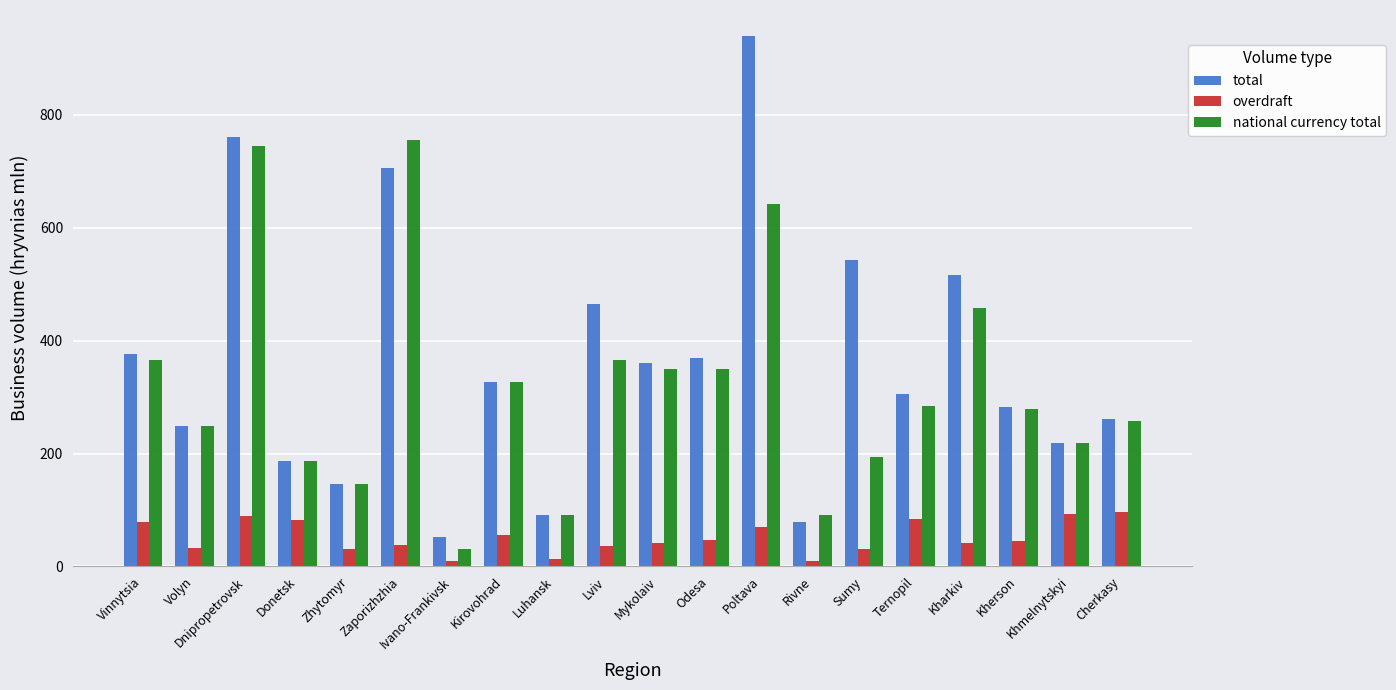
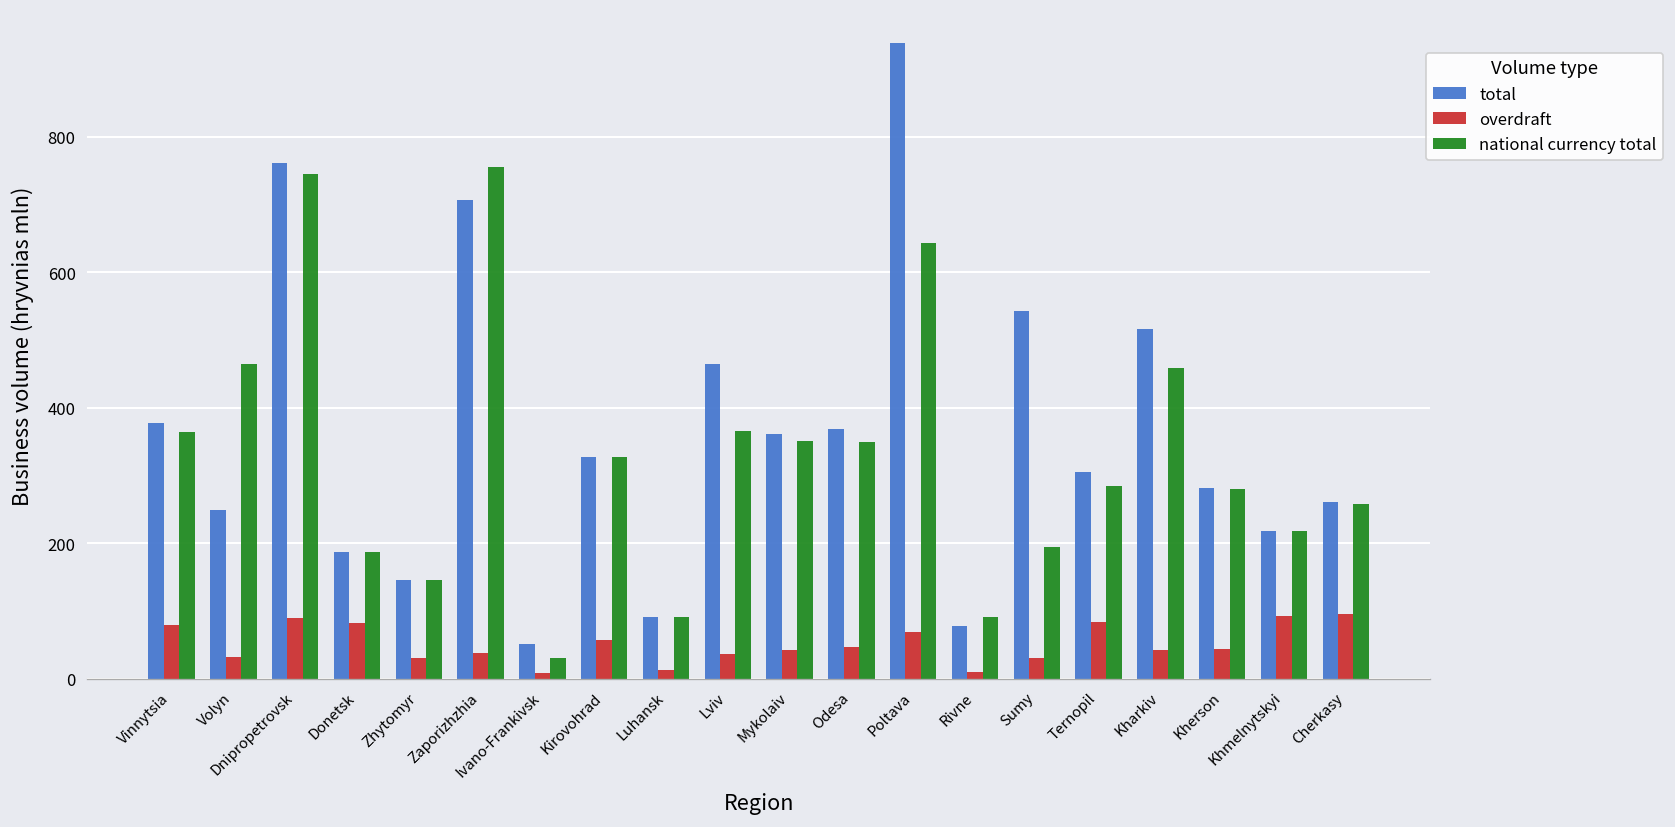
national currency total, Volyn: 250 -> 460
